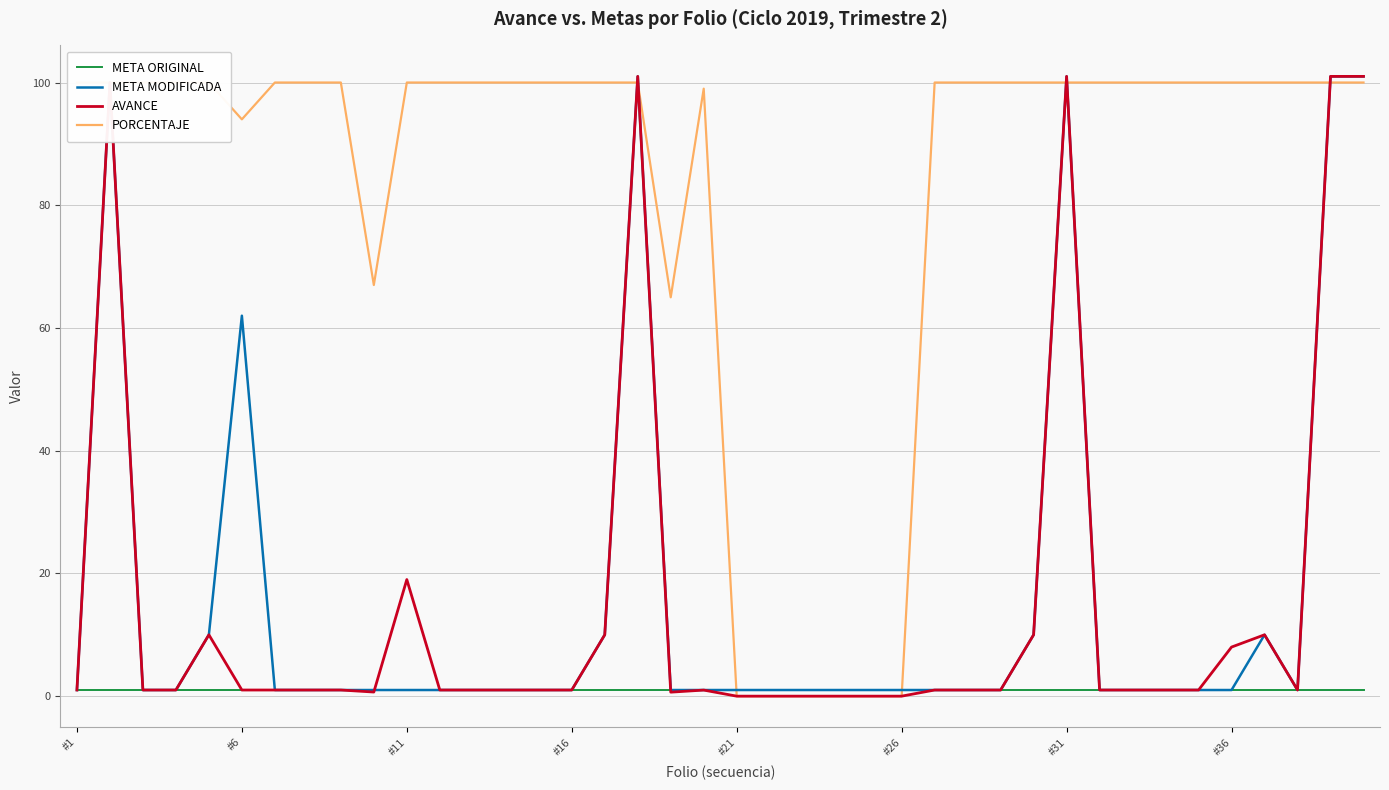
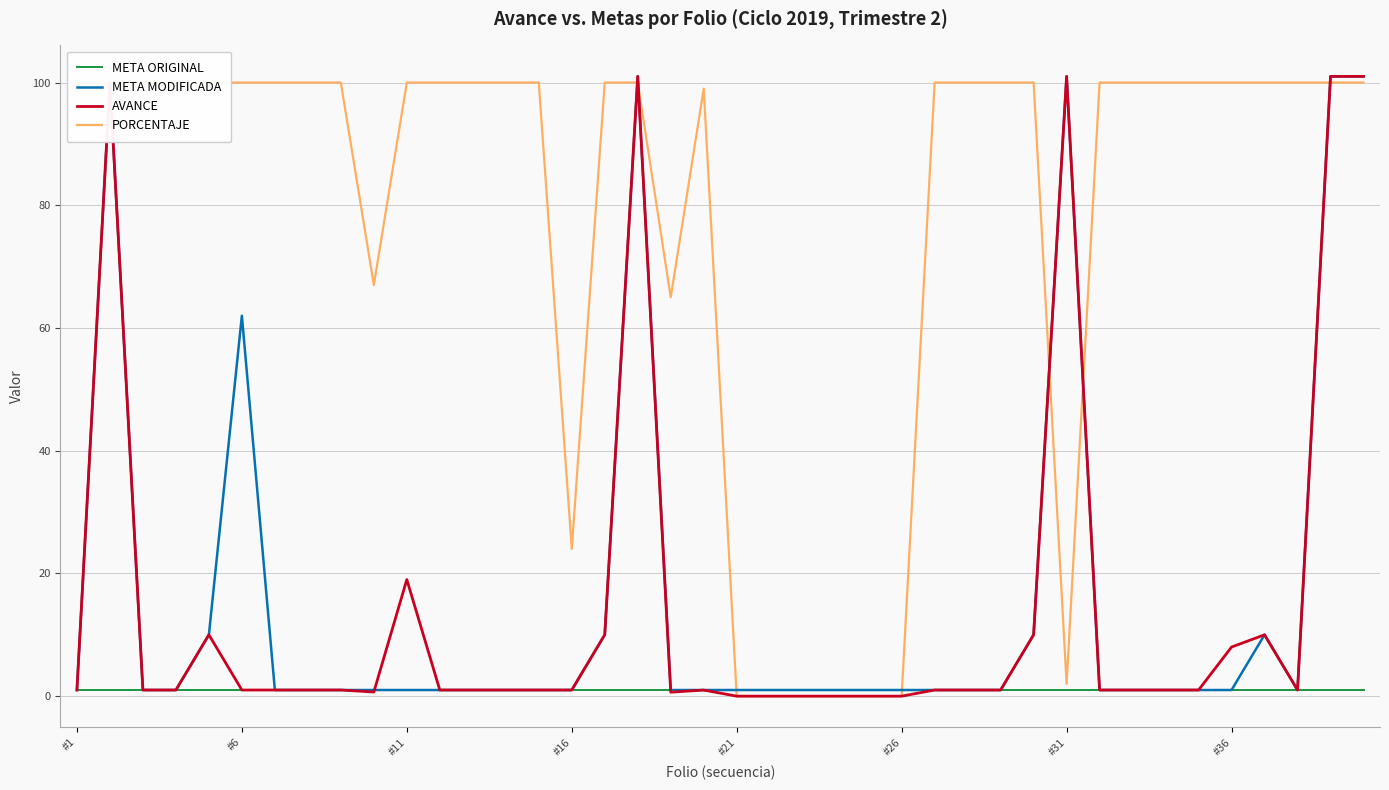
PORCENTAJE, #6: 94 -> 100
PORCENTAJE, #16: 100 -> 24
PORCENTAJE, #31: 100 -> 2
